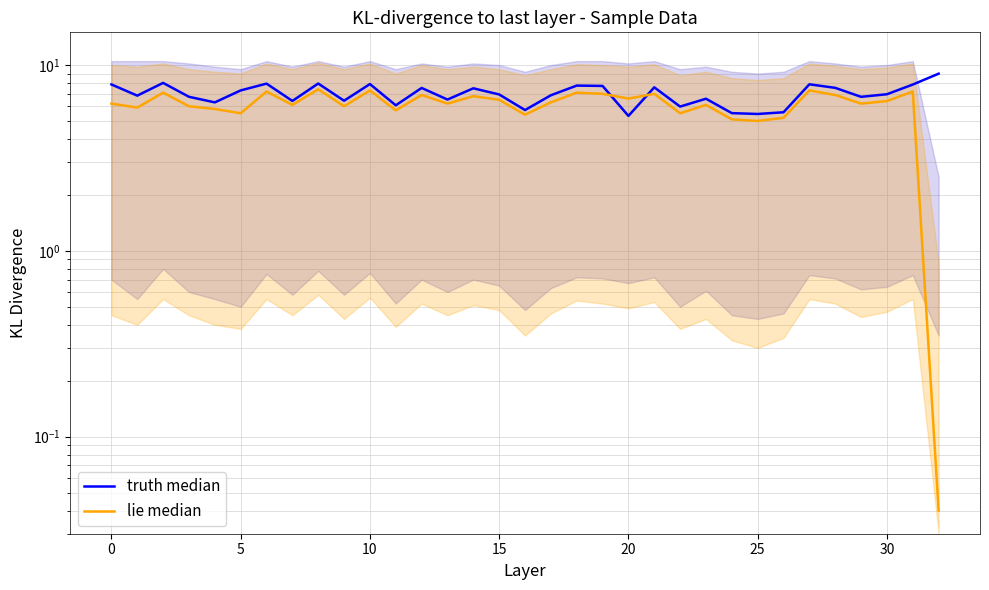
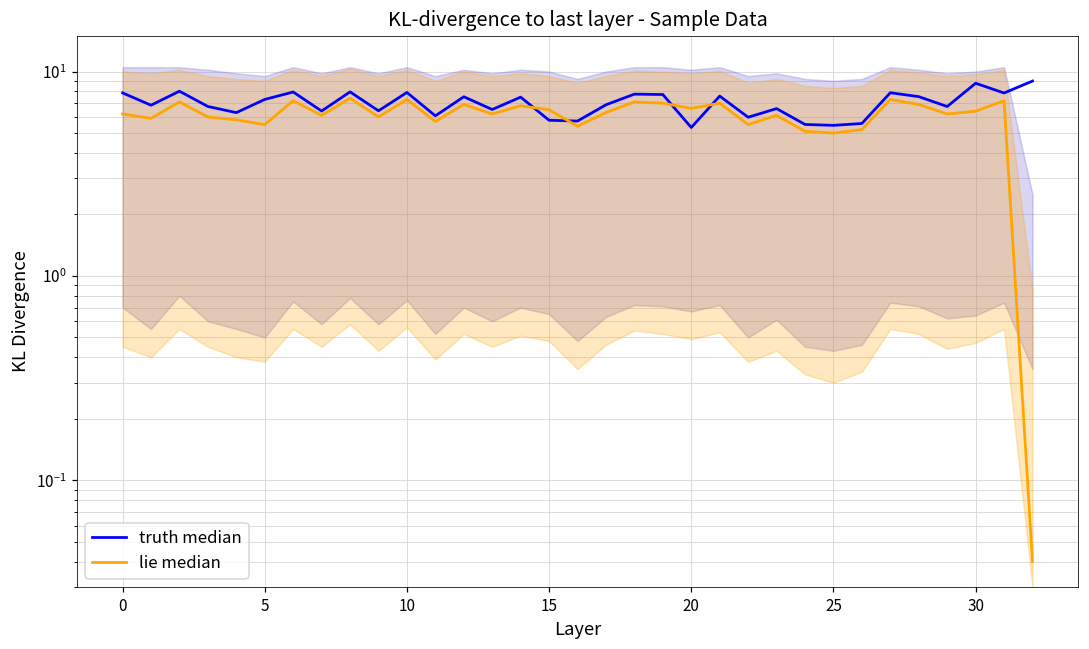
truth median, 15: 6.9 -> 5.8
truth median, 30: 7.0 -> 9
